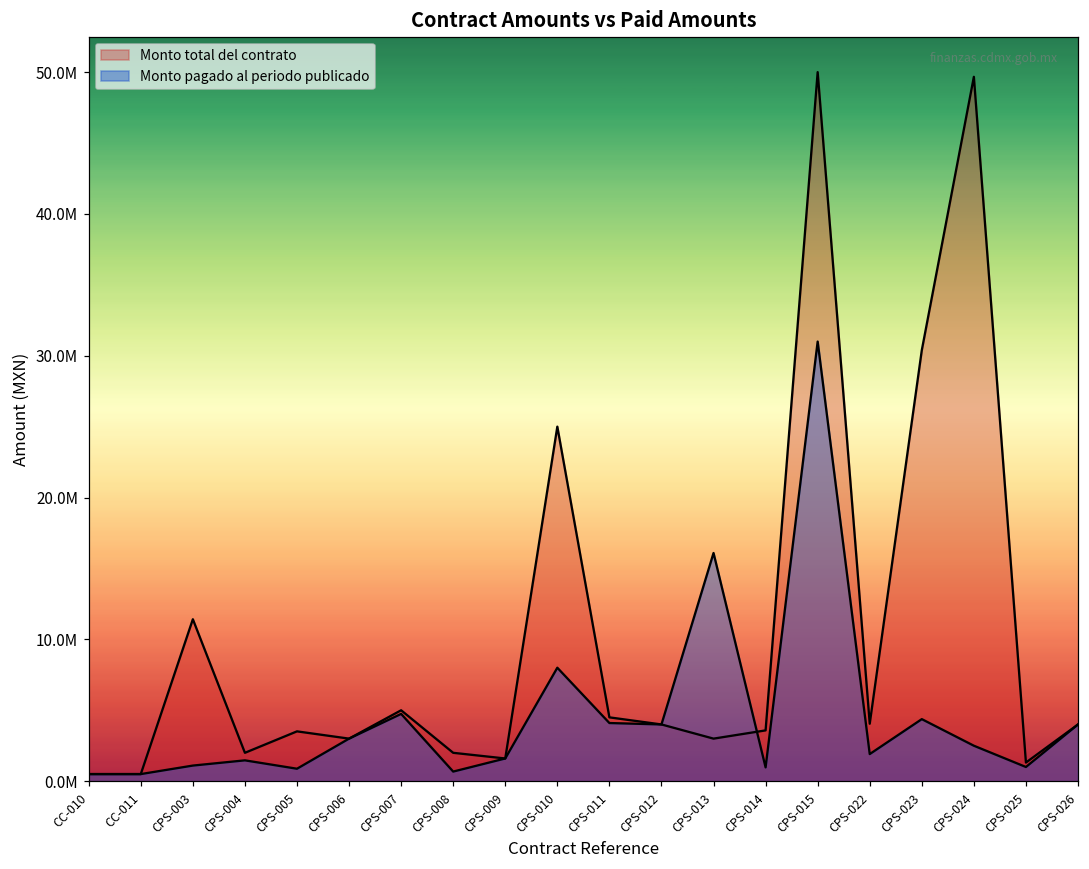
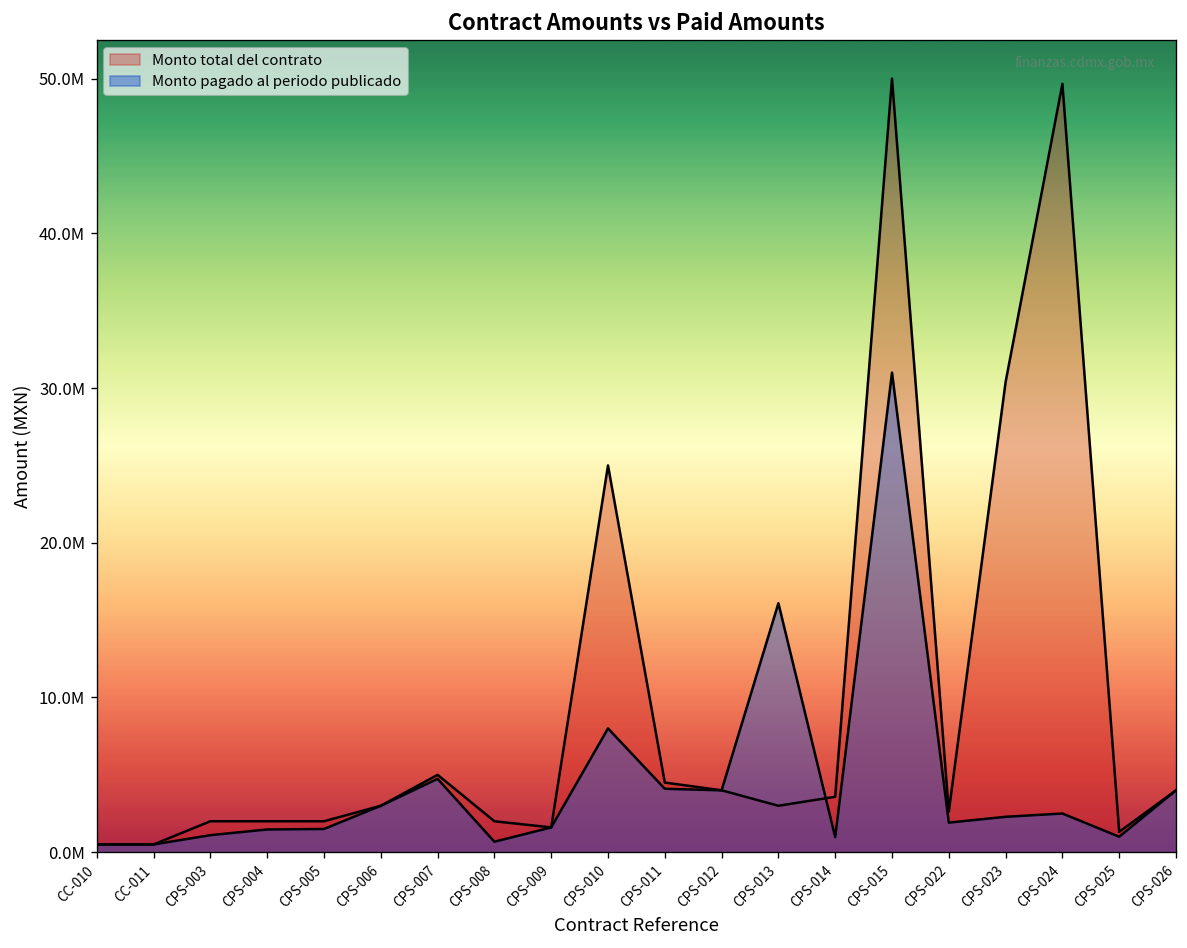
Monto total del contrato, CPS-003: 11400000 -> 2000000
Monto total del contrato, CPS-005: 3500000 -> 2000000
Monto pagado al periodo publicado, CPS-005: 900000 -> 1500000
Monto total del contrato, CPS-022: 4100000 -> 2600000
Monto pagado al periodo publicado, CPS-023: 4400000 -> 2300000
